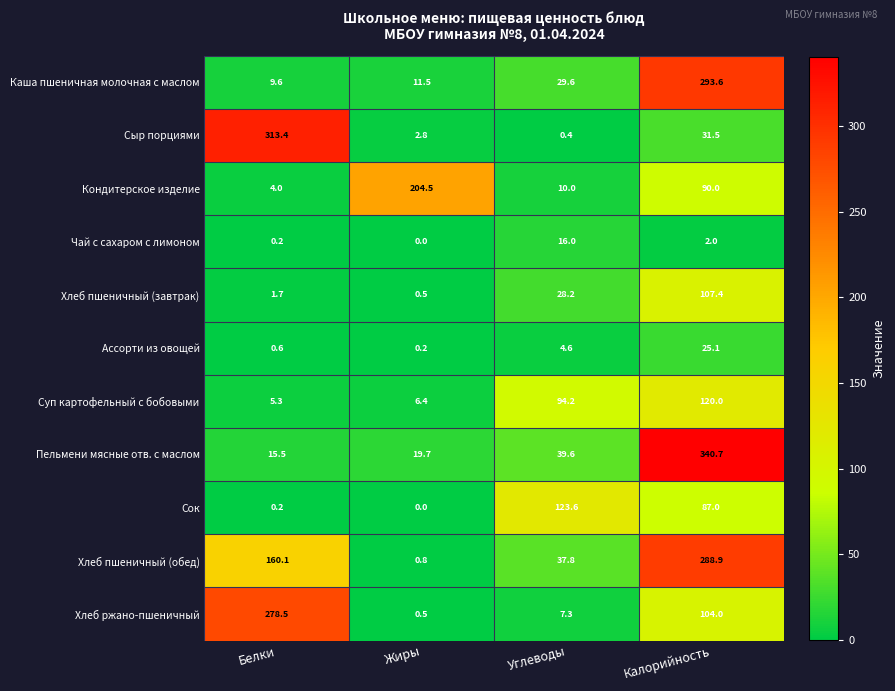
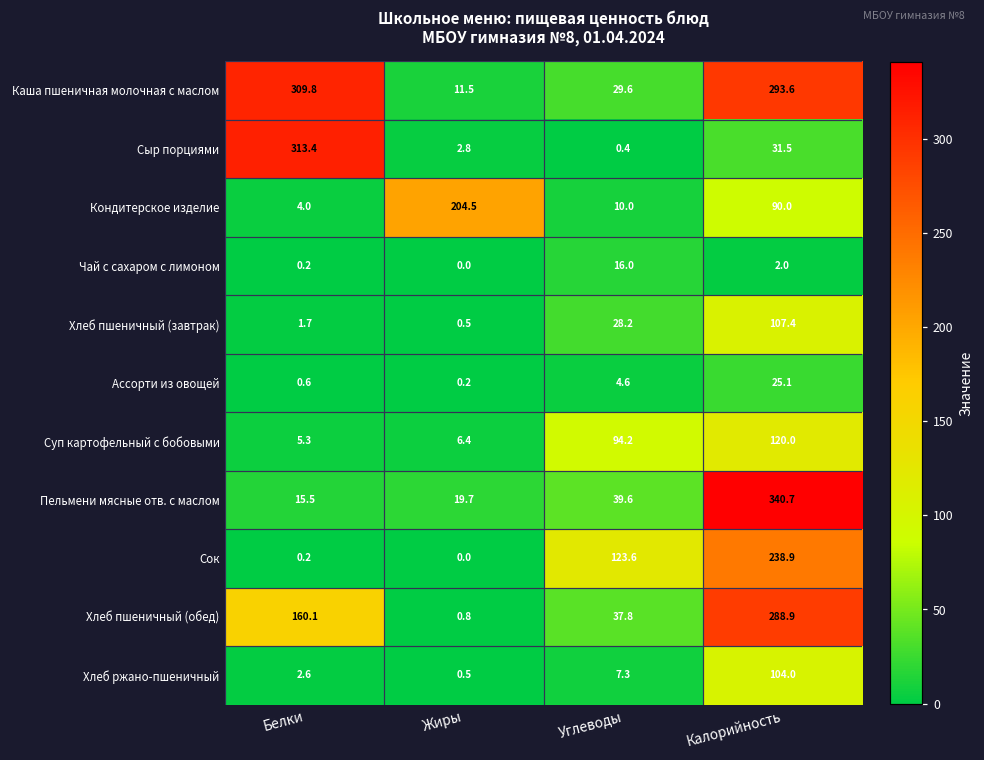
Каша пшеничная молочная с маслом, Белки: 9.6 -> 309.8
Сок, Калорийность: 87.0 -> 238.9
Хлеб ржано-пшеничный, Белки: 278.5 -> 2.6
